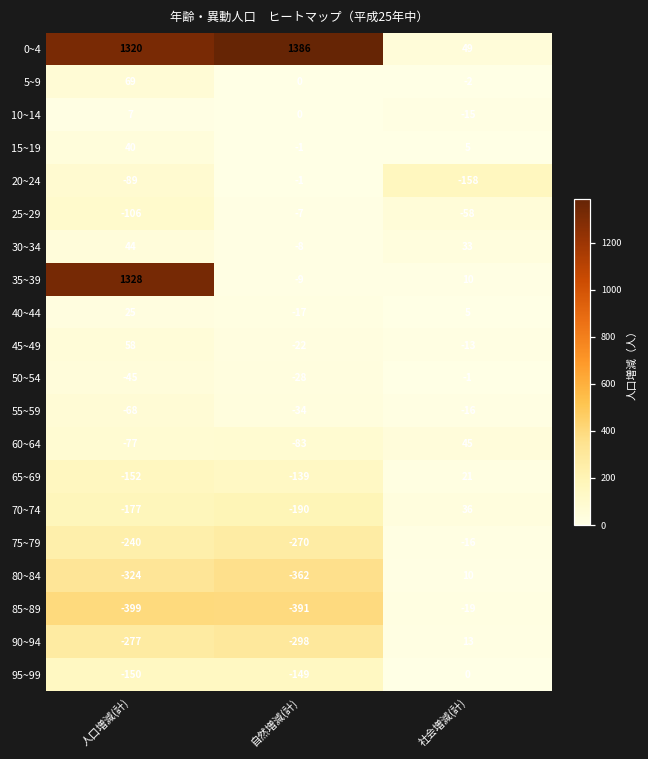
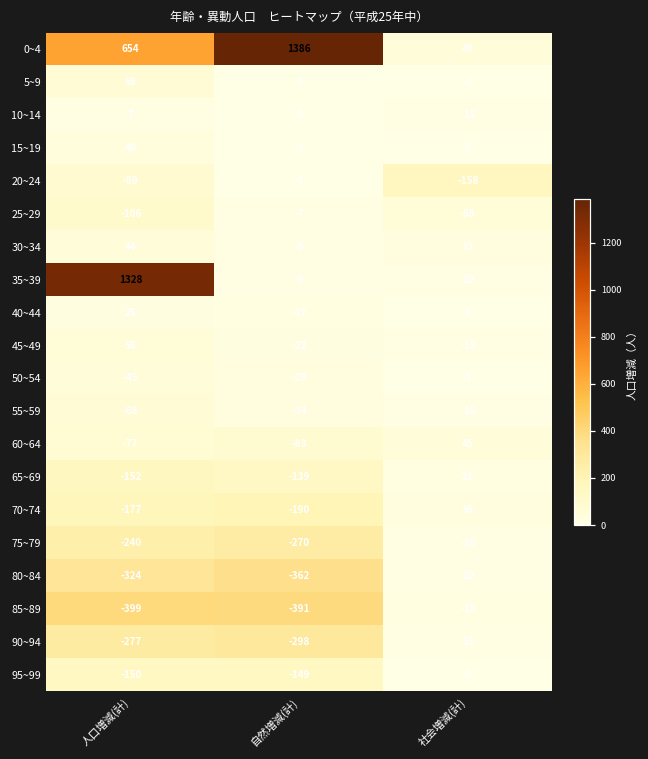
0~4, 人口増減(計): 1320 -> 654
